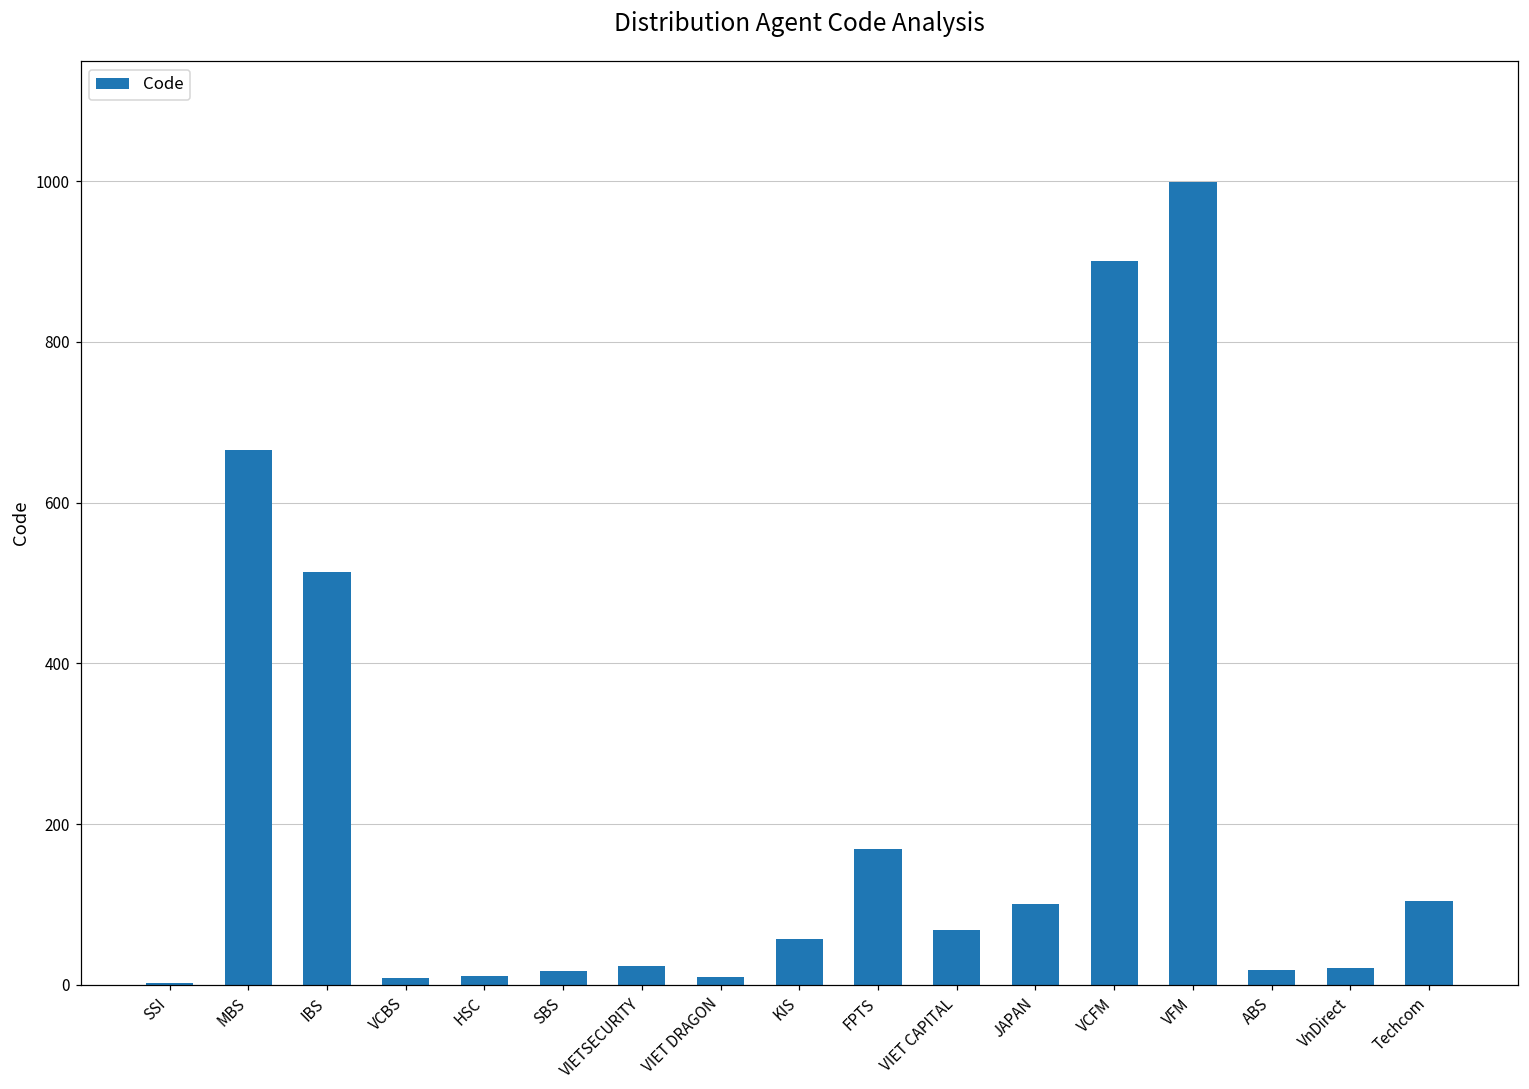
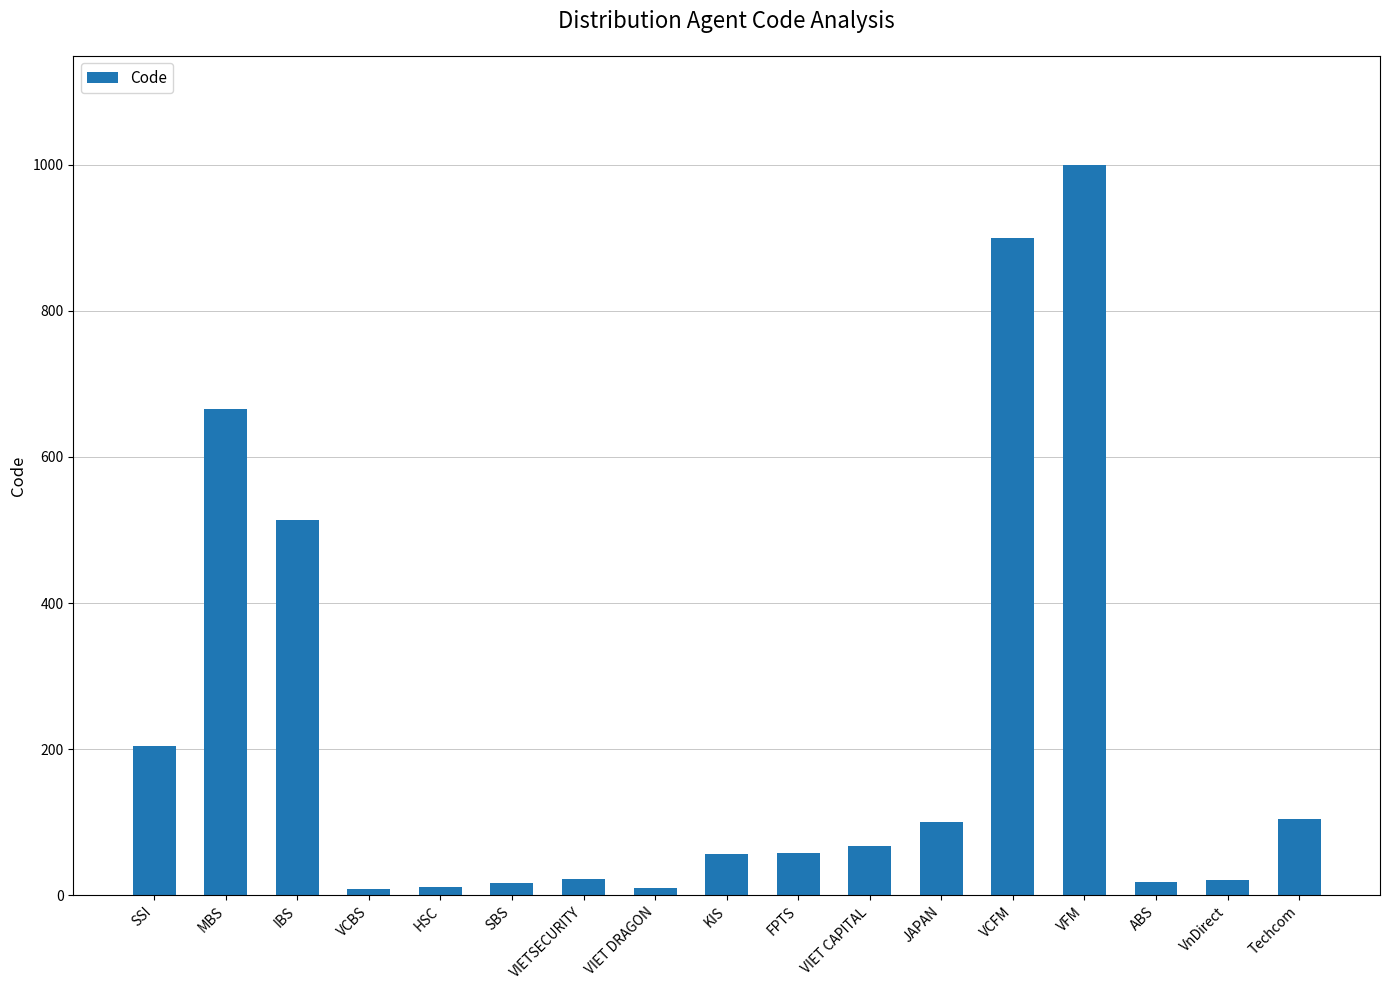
SSI: 0 -> 210
FPTS: 170 -> 60
